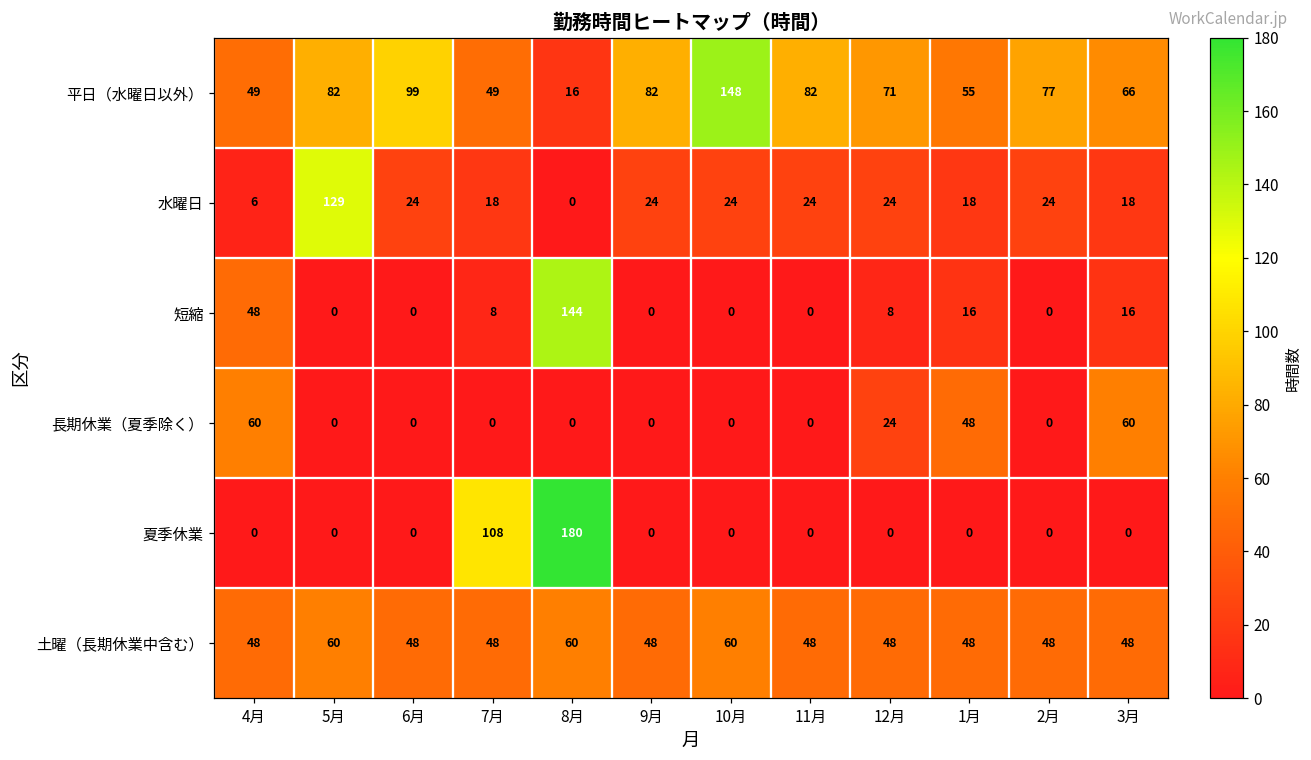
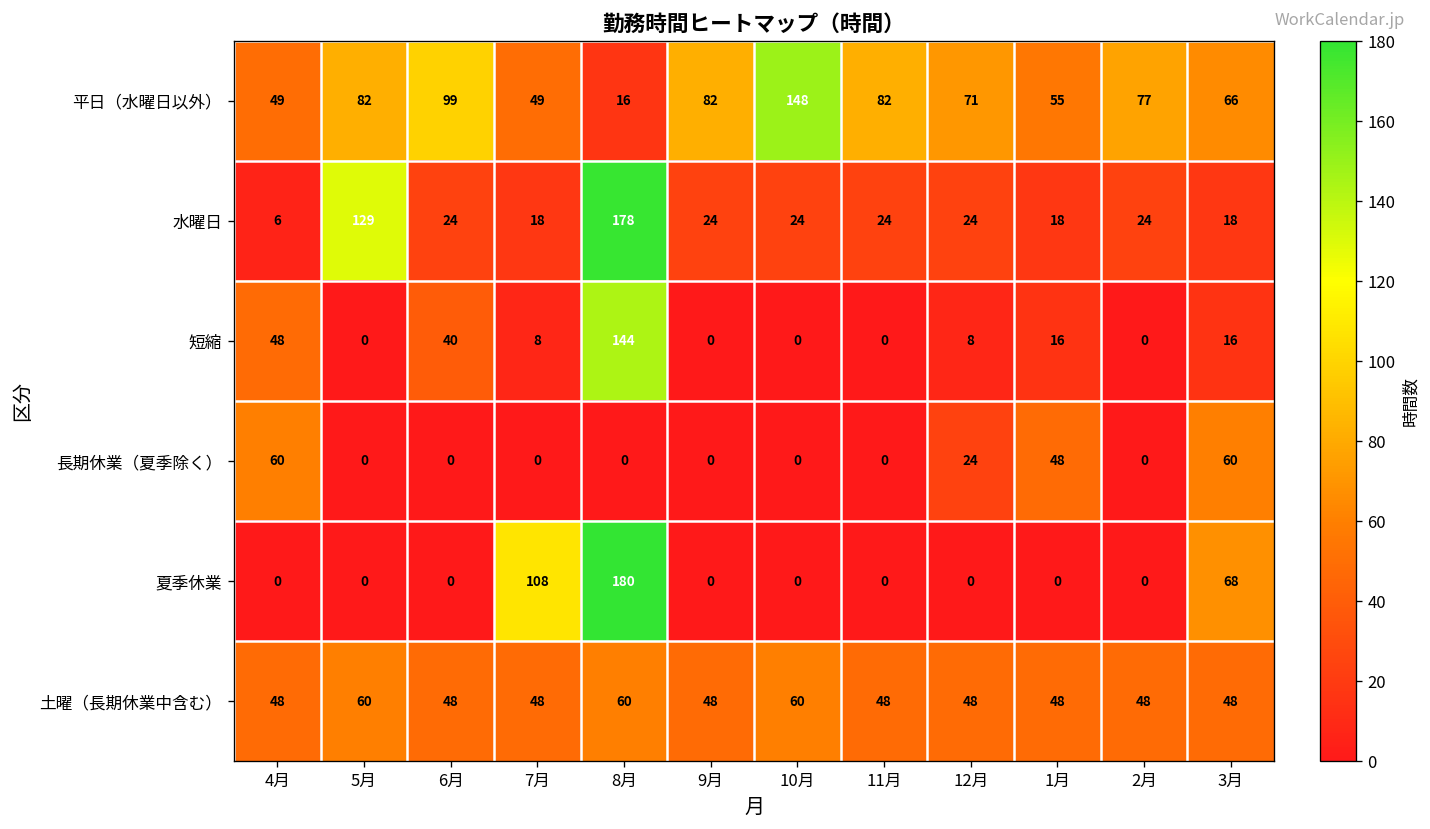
水曜日, 8月: 0 -> 178
短縮, 6月: 0 -> 40
夏季休業, 3月: 0 -> 68
